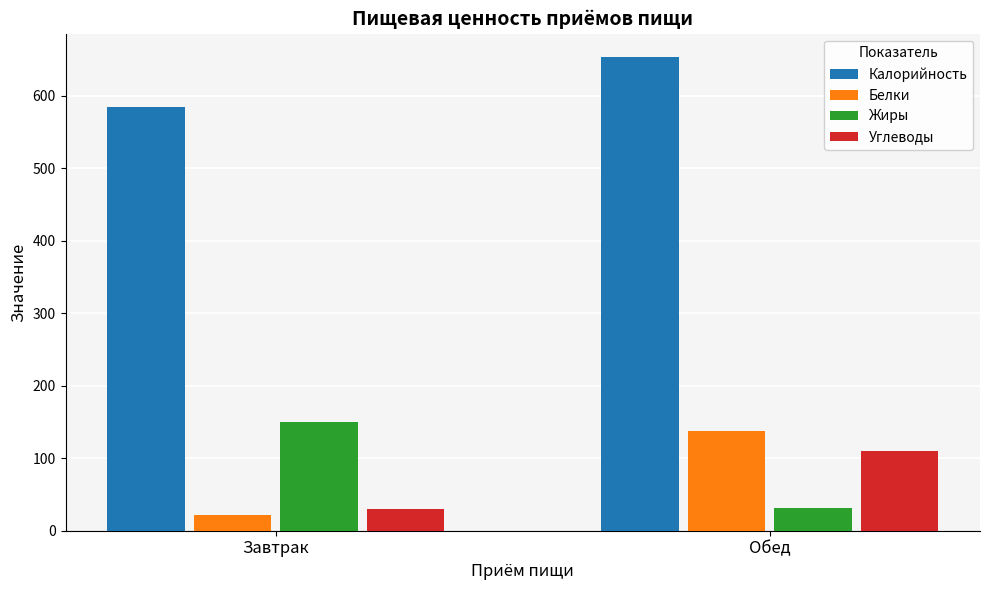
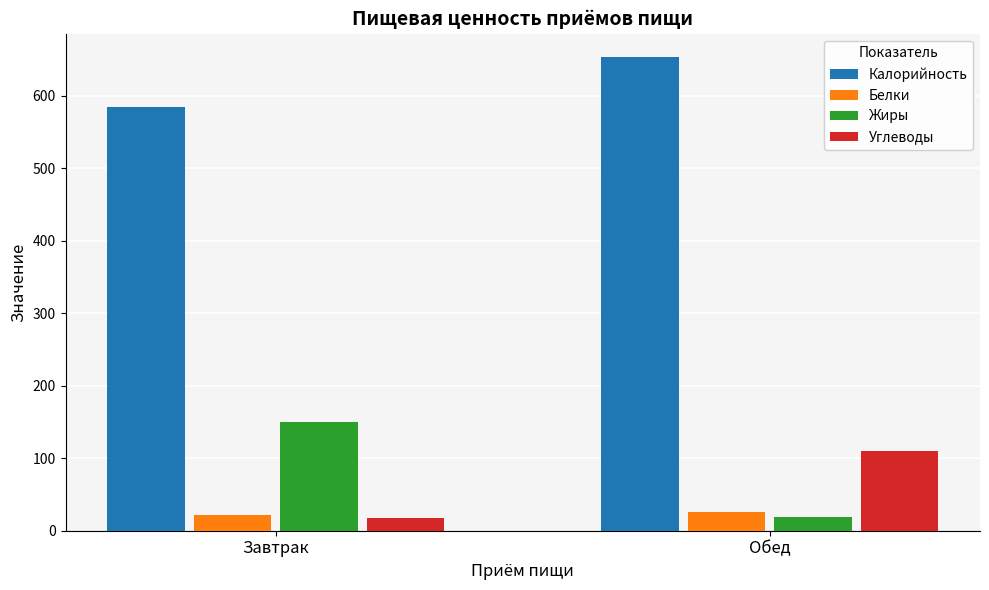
Углеводы, Завтрак: 30 -> 20
Белки, Обед: 140 -> 30
Жиры, Обед: 30 -> 20
